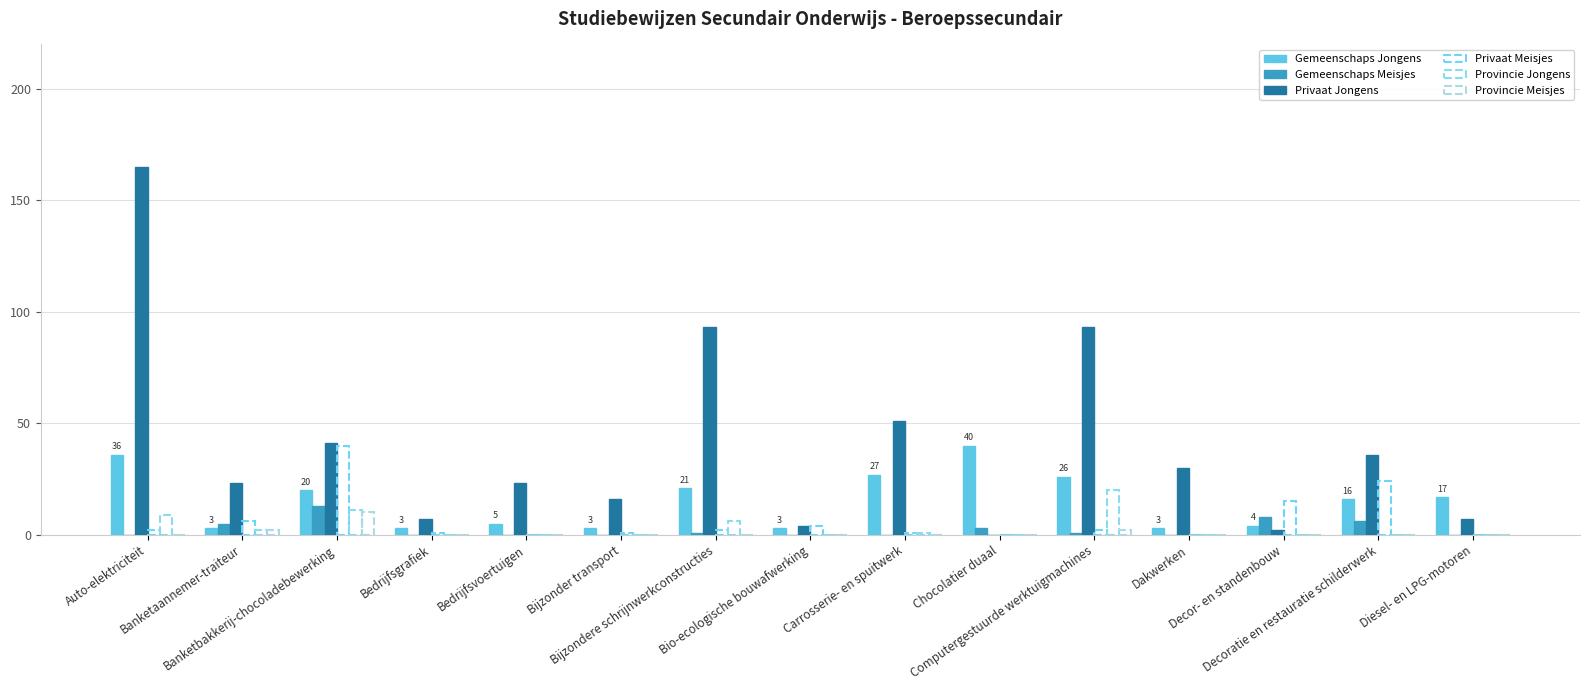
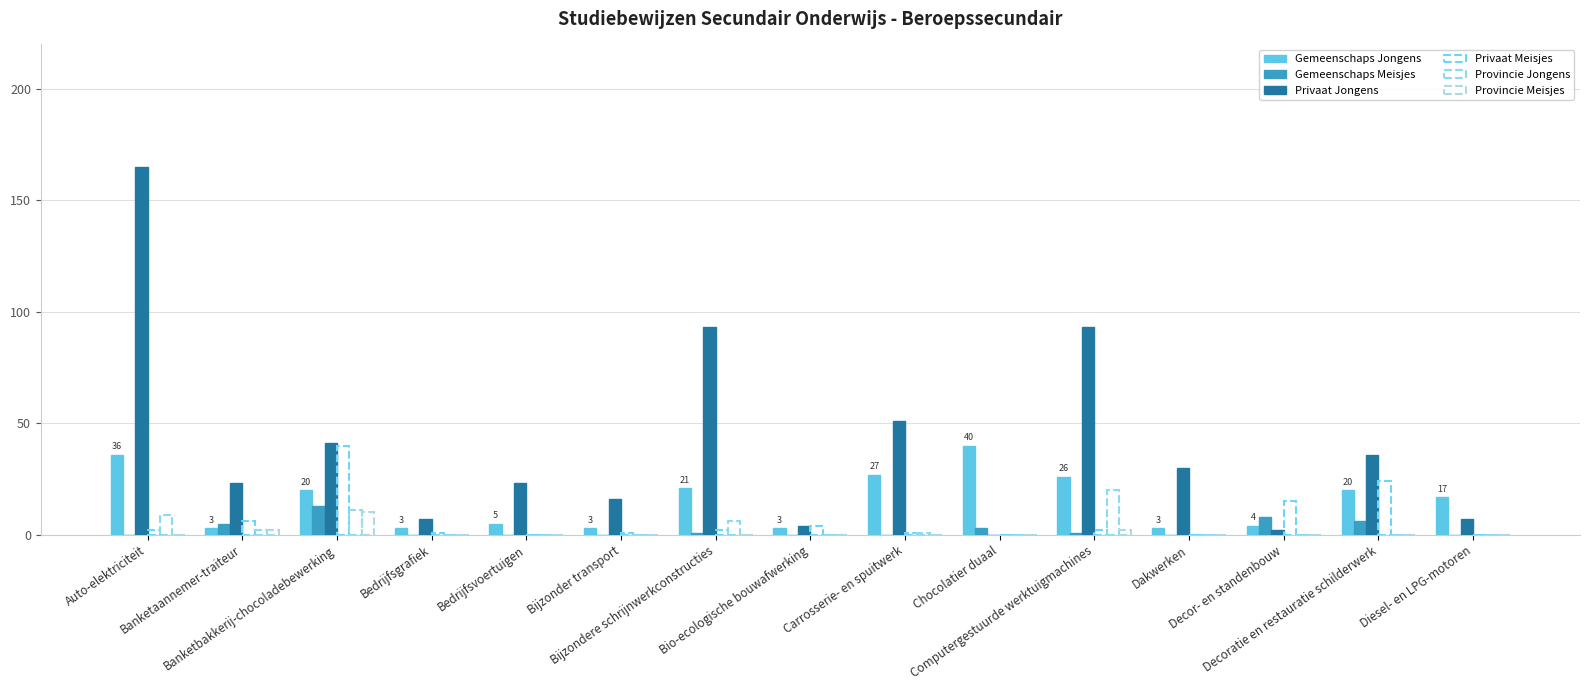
Gemeenschaps Jongens, Decoratie en restauratie schilderwerk: 16 -> 20
